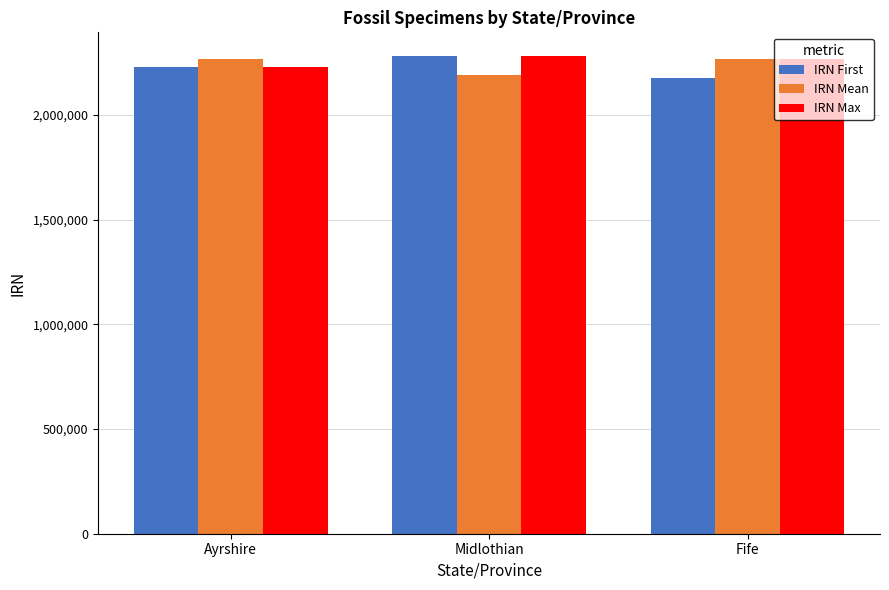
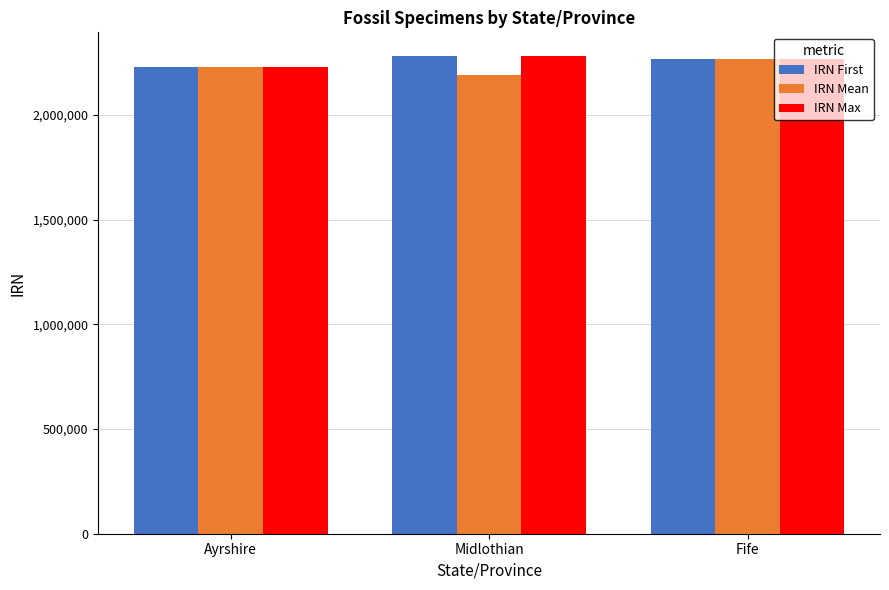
IRN Mean, Ayrshire: 2,270,000 -> 2,230,000
IRN First, Fife: 2,180,000 -> 2,270,000
